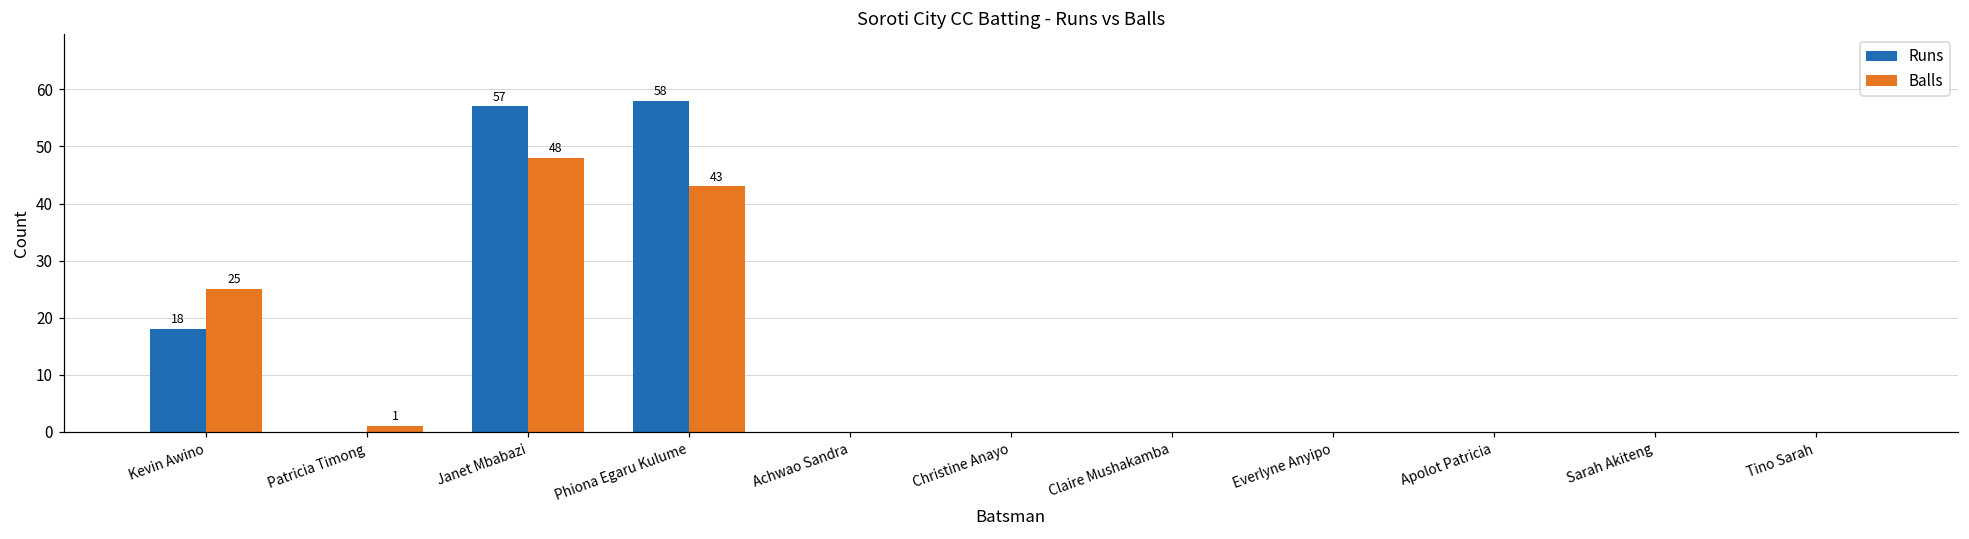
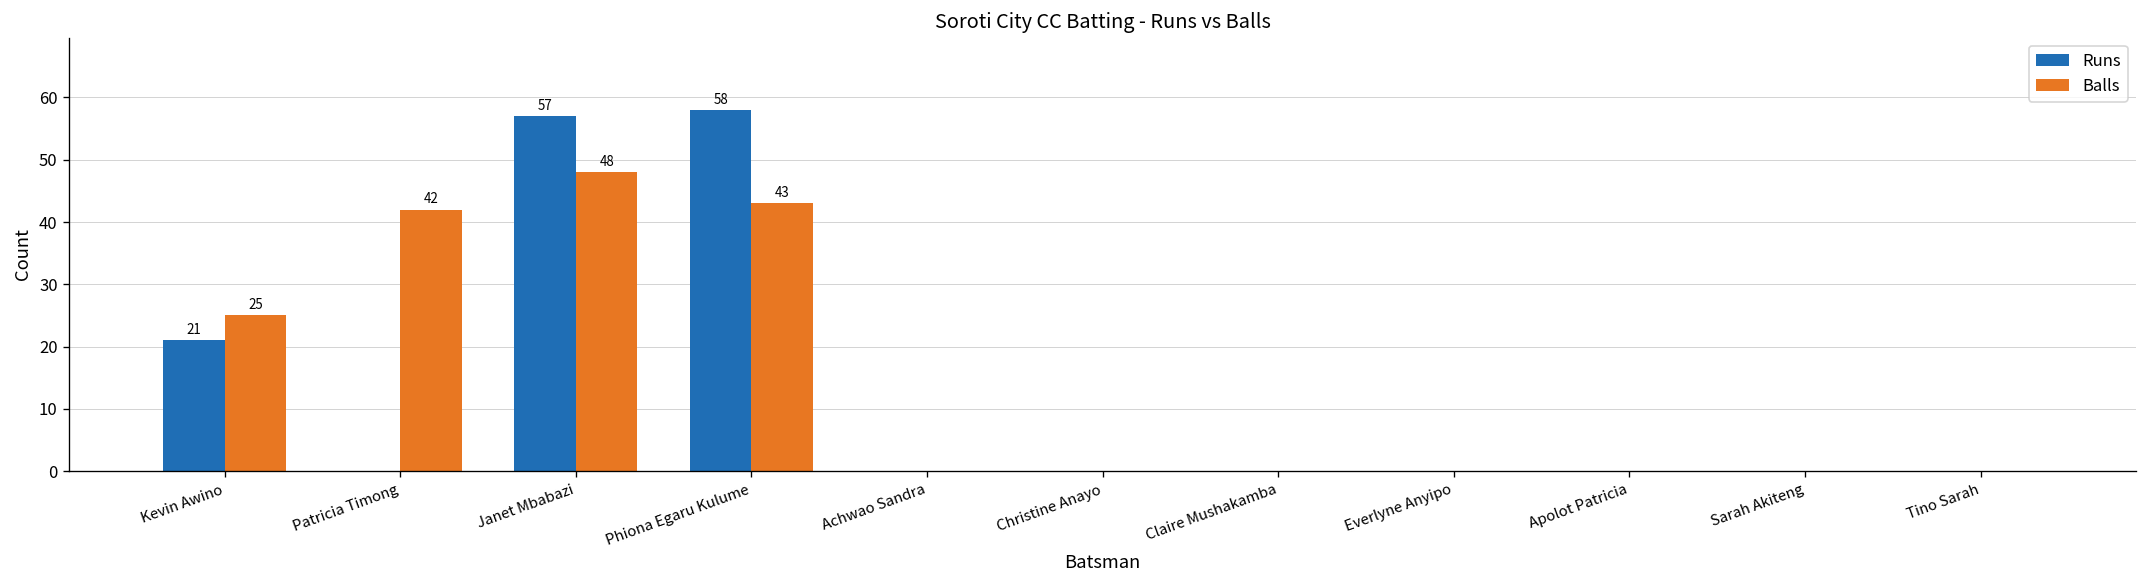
Runs, Kevin Awino: 18 -> 21
Balls, Patricia Timong: 1 -> 42
